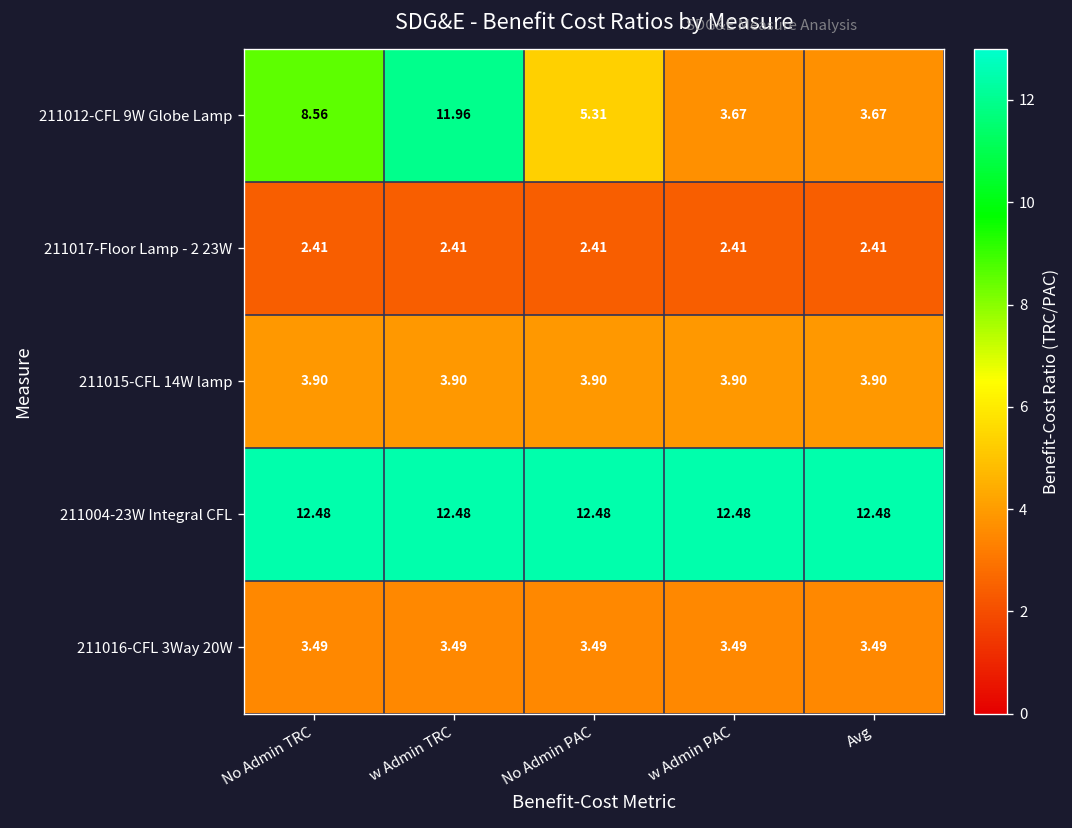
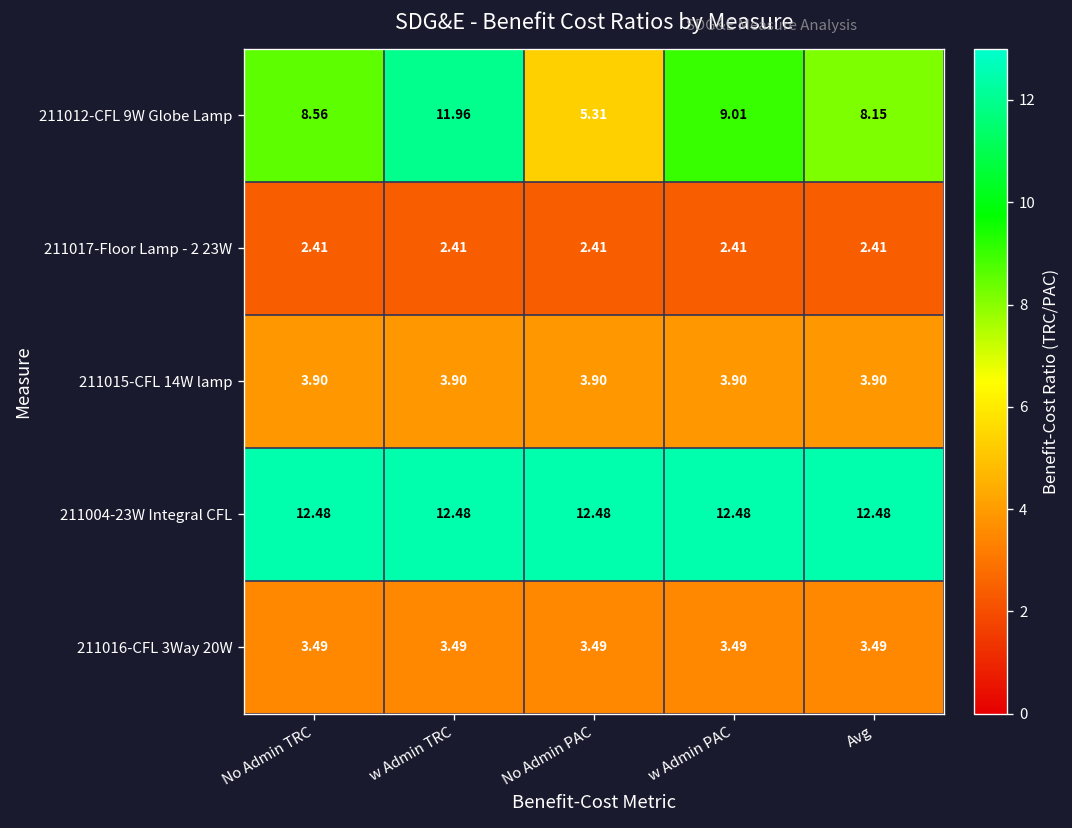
211012-CFL 9W Globe Lamp, w Admin PAC: 3.67 -> 9.01
211012-CFL 9W Globe Lamp, Avg: 3.67 -> 8.15
